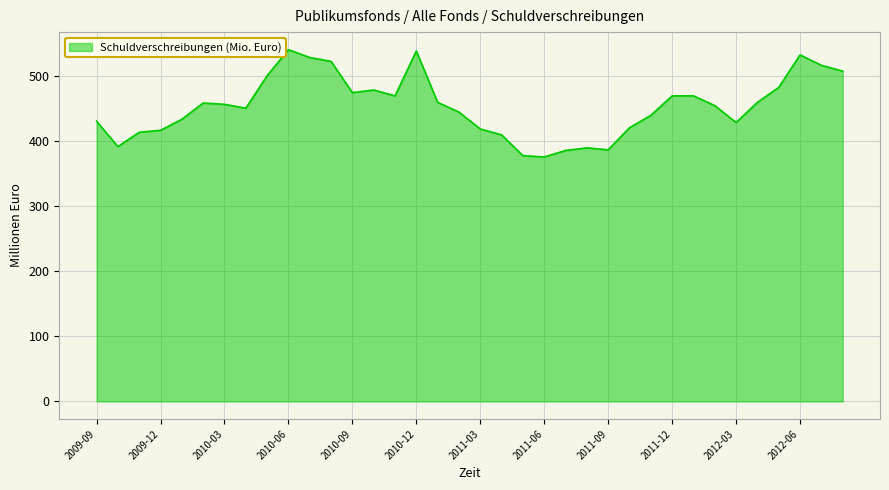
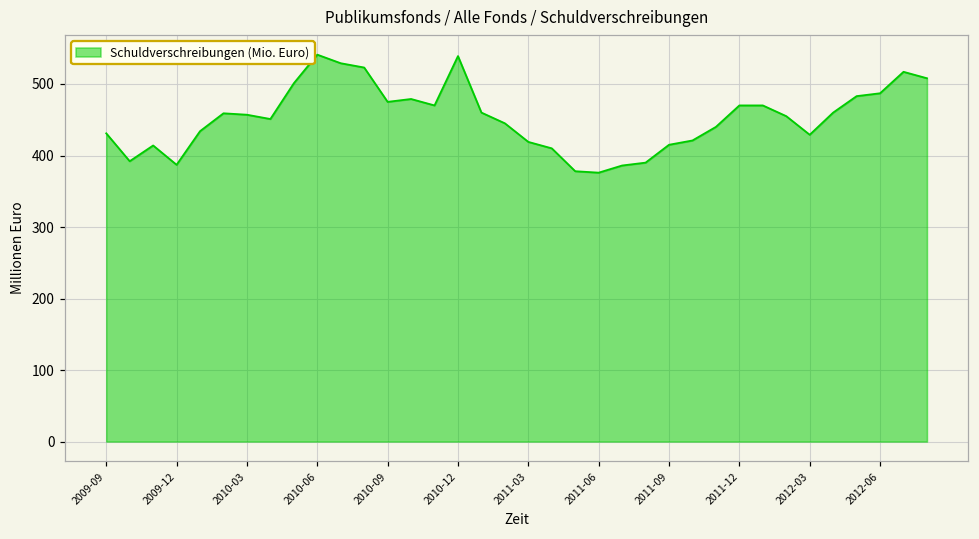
2009-12: 420 -> 390
2011-09: 390 -> 420
2012-06: 530 -> 490
